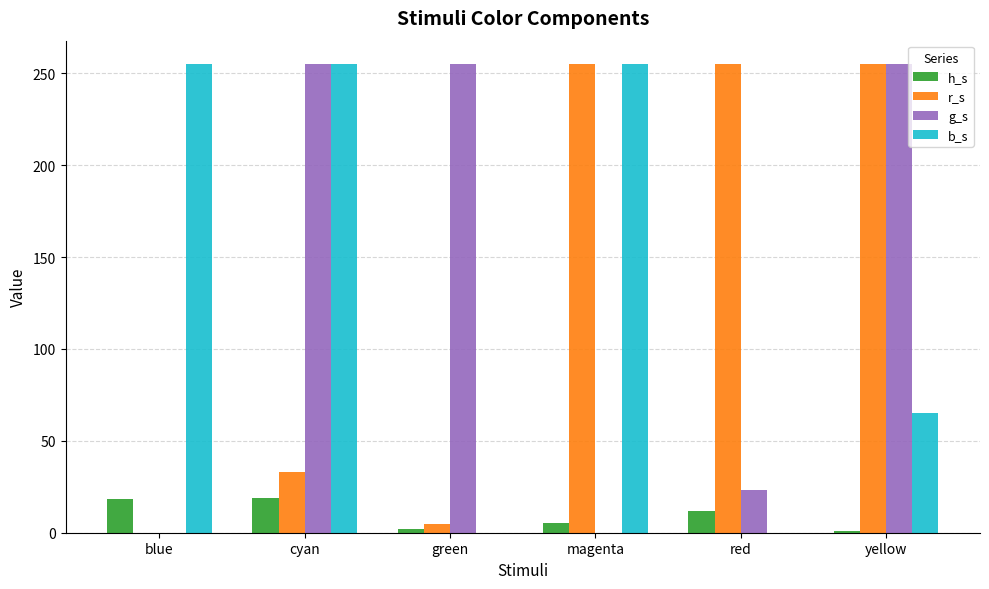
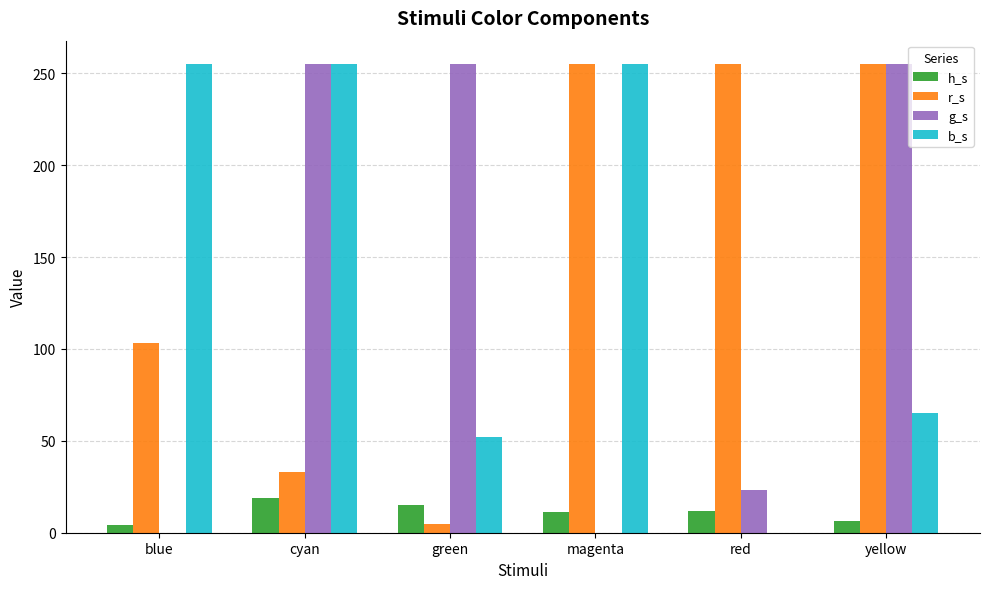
h_s, blue: 19 -> 4
r_s, blue: 0 -> 103
h_s, green: 2 -> 15
b_s, green: 0 -> 52
h_s, magenta: 5 -> 11
h_s, yellow: 1 -> 6
